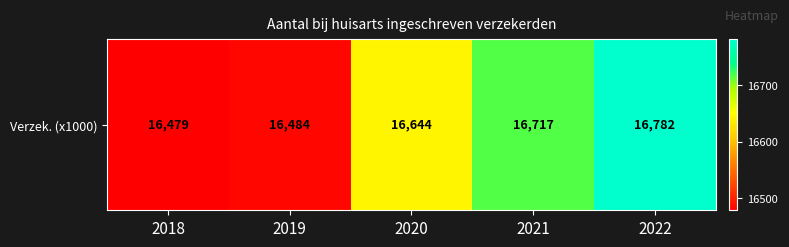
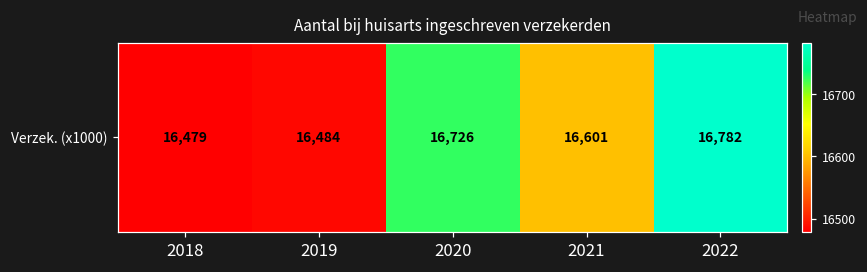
Verzek. (x1000), 2020: 16,644 -> 16,726
Verzek. (x1000), 2021: 16,717 -> 16,601
